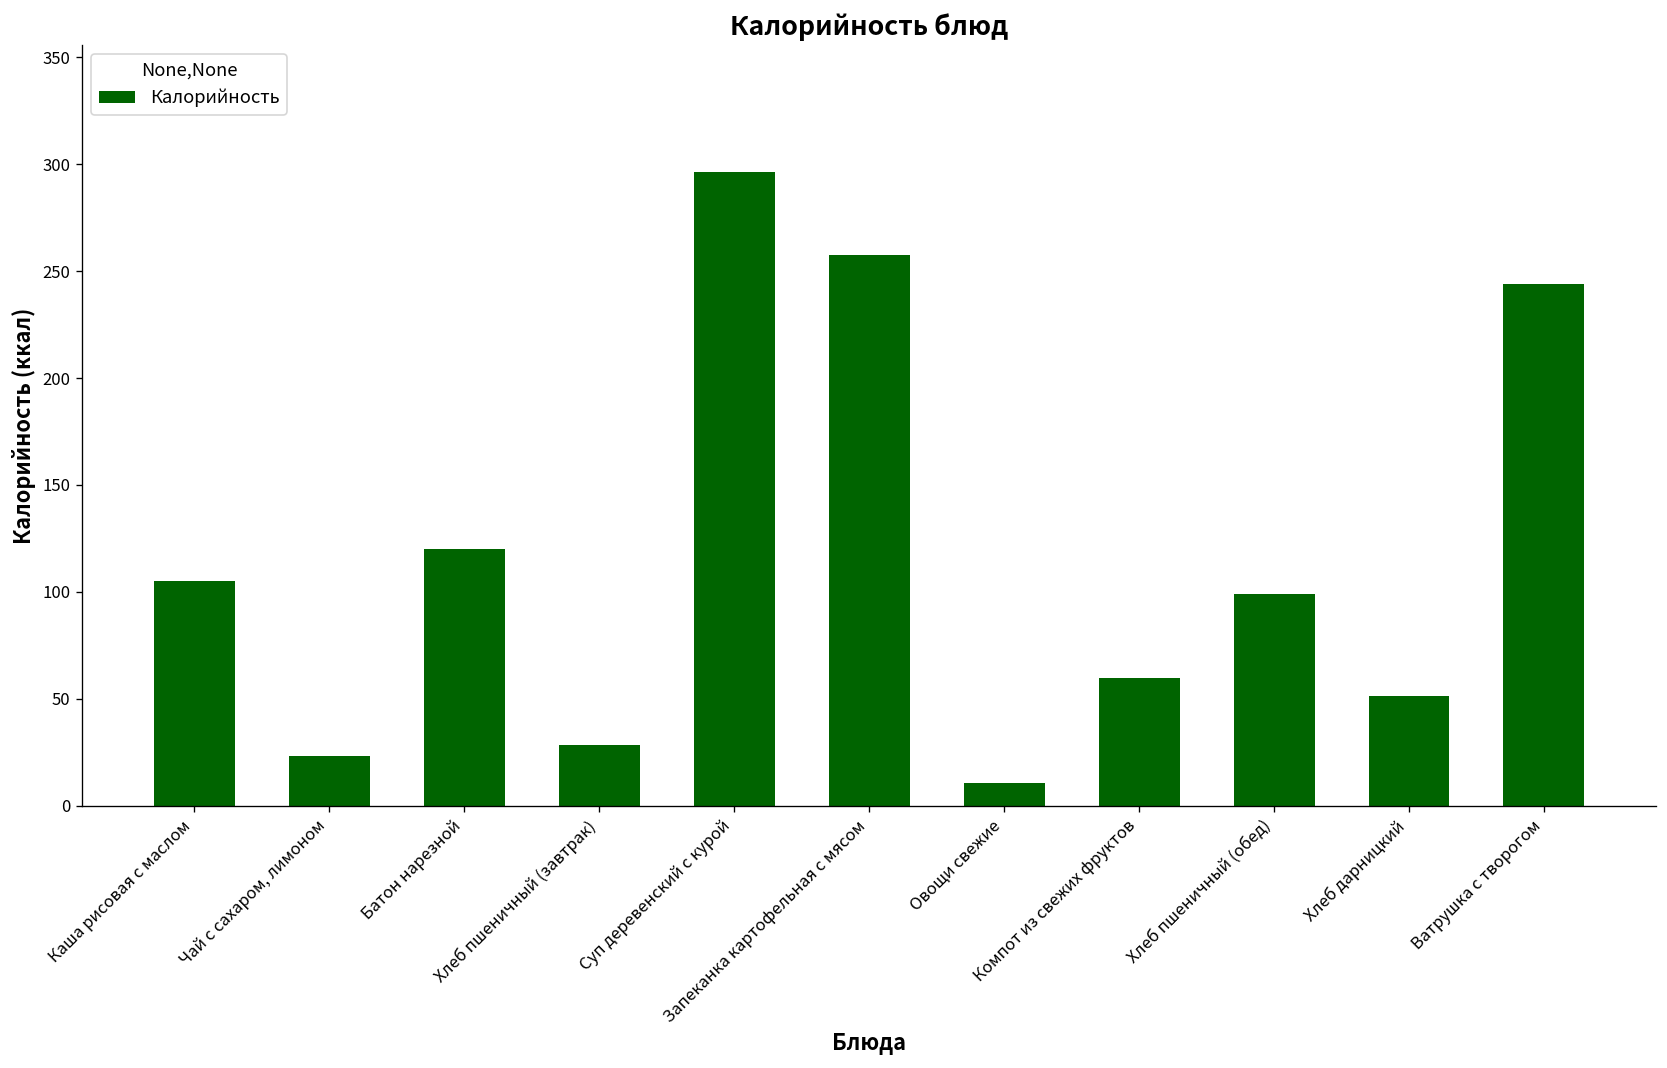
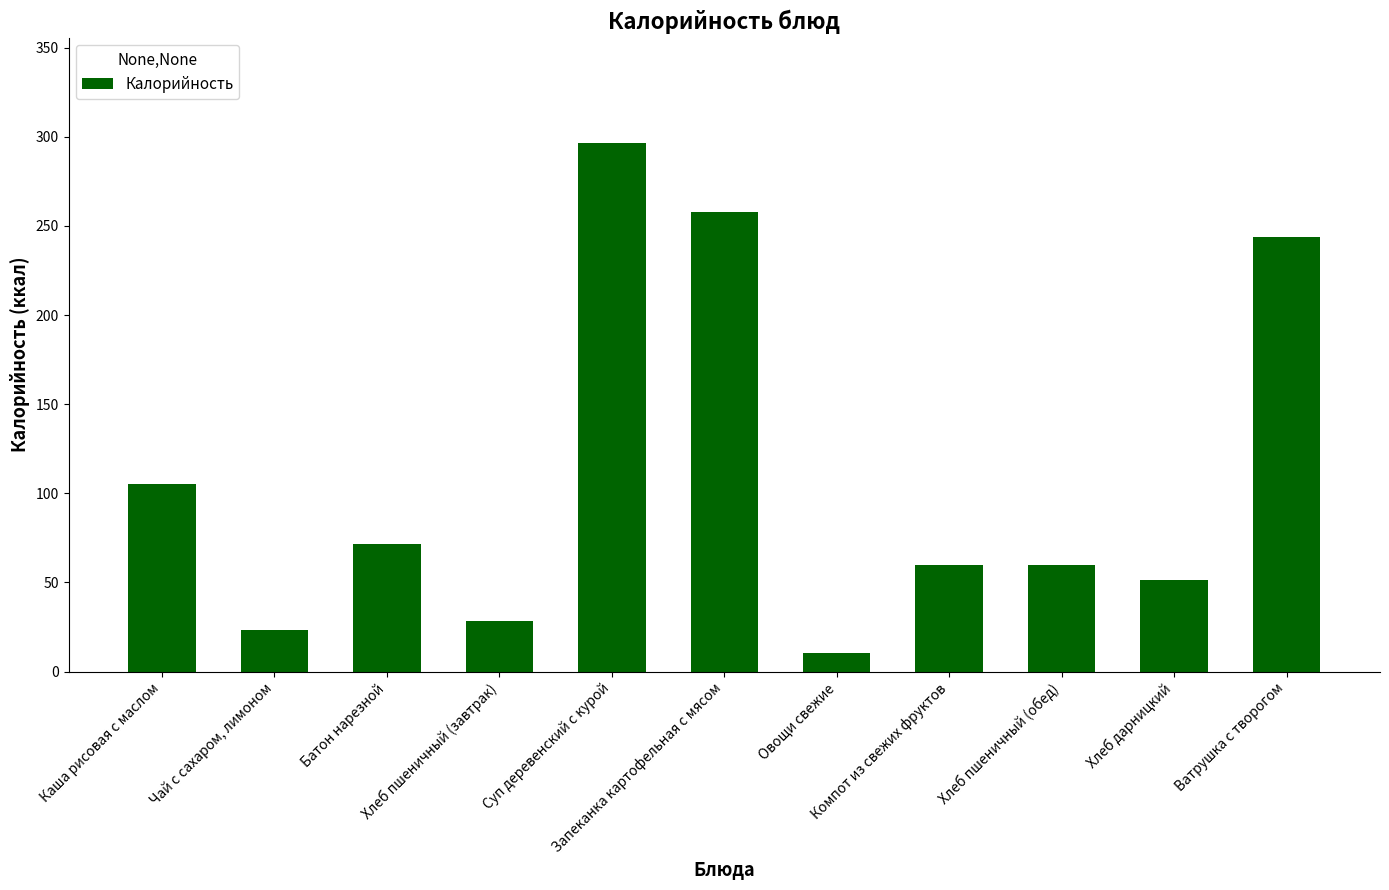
Батон нарезной: 120 -> 71
Хлеб пшеничный (обед): 99 -> 60
